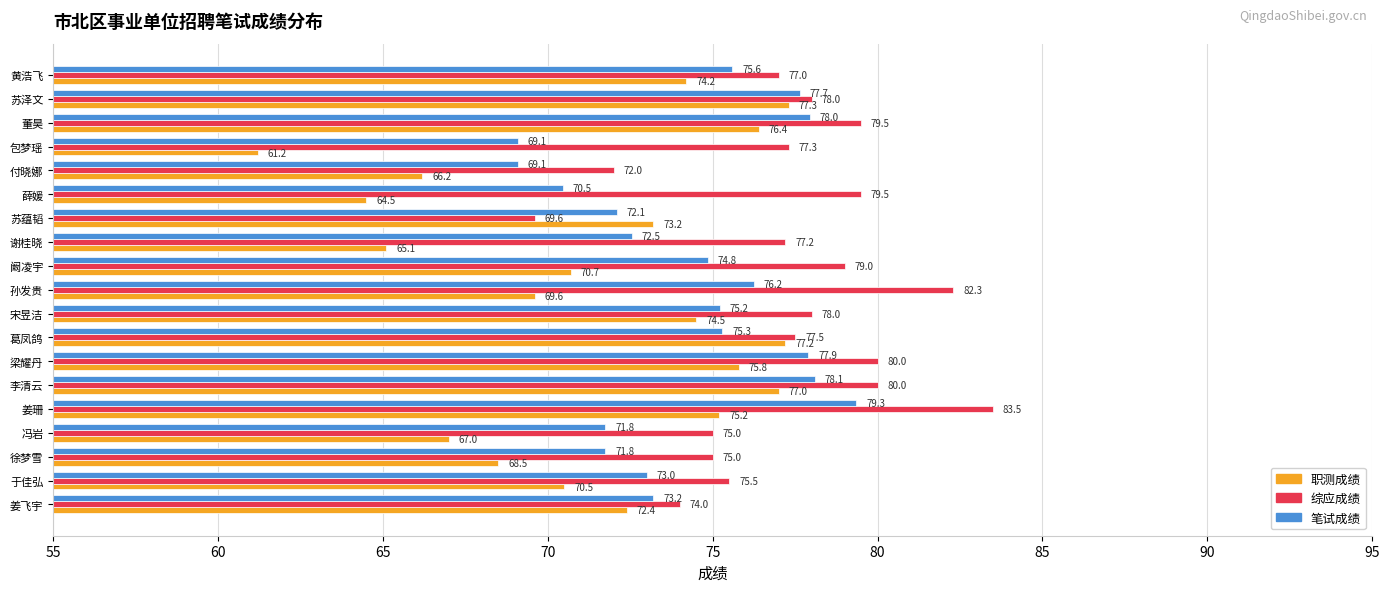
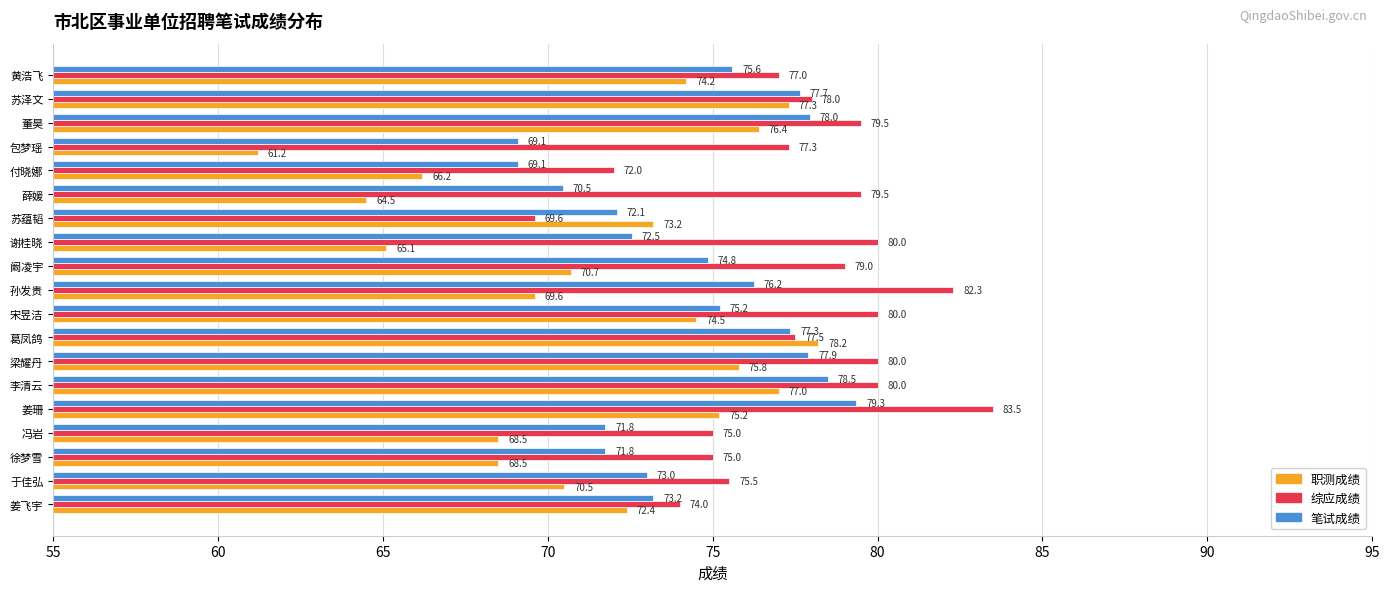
综应成绩, 谢桂晓: 77.2 -> 80.0
综应成绩, 宋昱洁: 78.0 -> 80.0
笔试成绩, 葛凤鸽: 75.3 -> 77.3
职测成绩, 葛凤鸽: 77.2 -> 78.2
笔试成绩, 李清云: 78.1 -> 78.5
职测成绩, 冯岩: 67.0 -> 68.5
